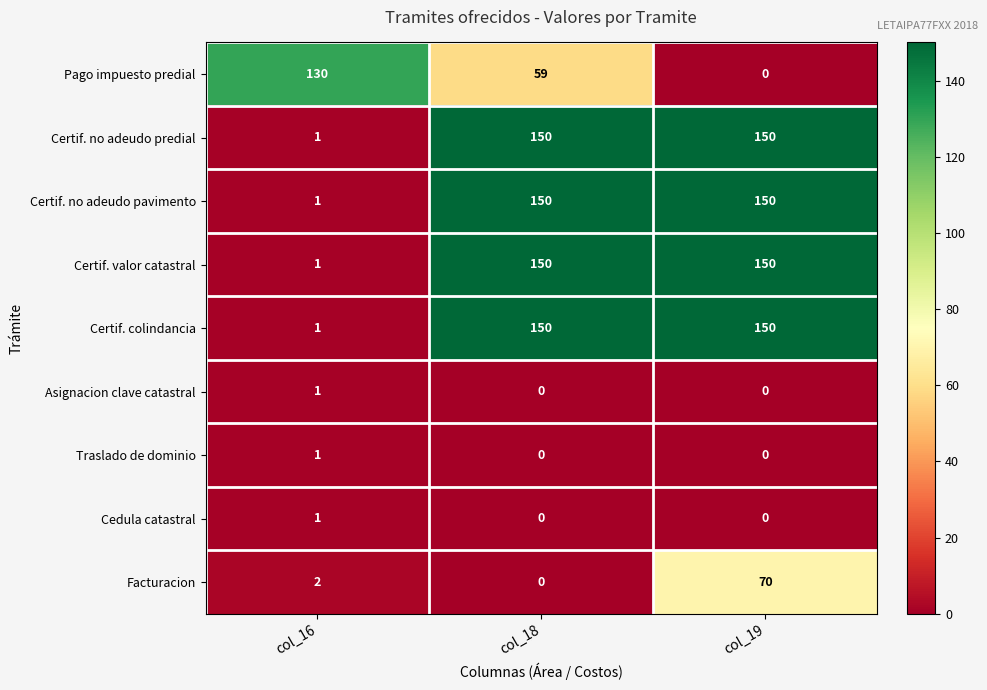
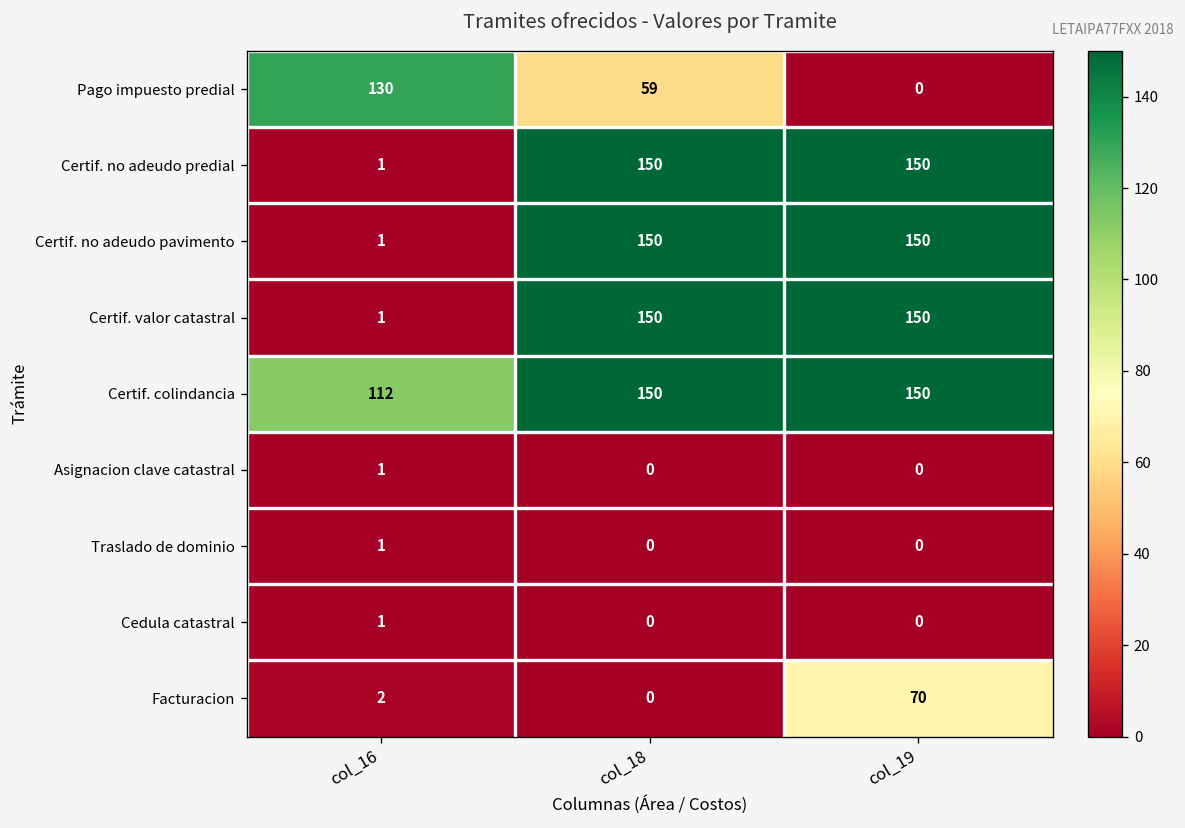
Certif. colindancia, col_16: 1 -> 112
